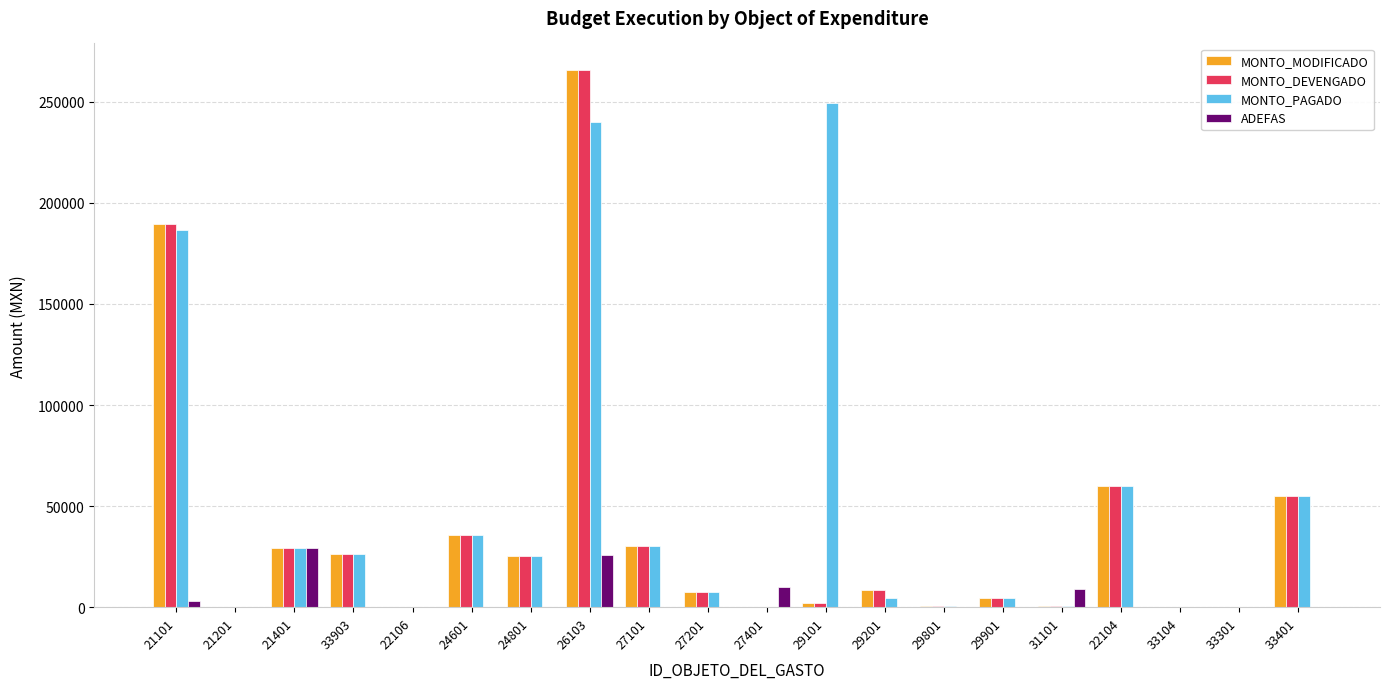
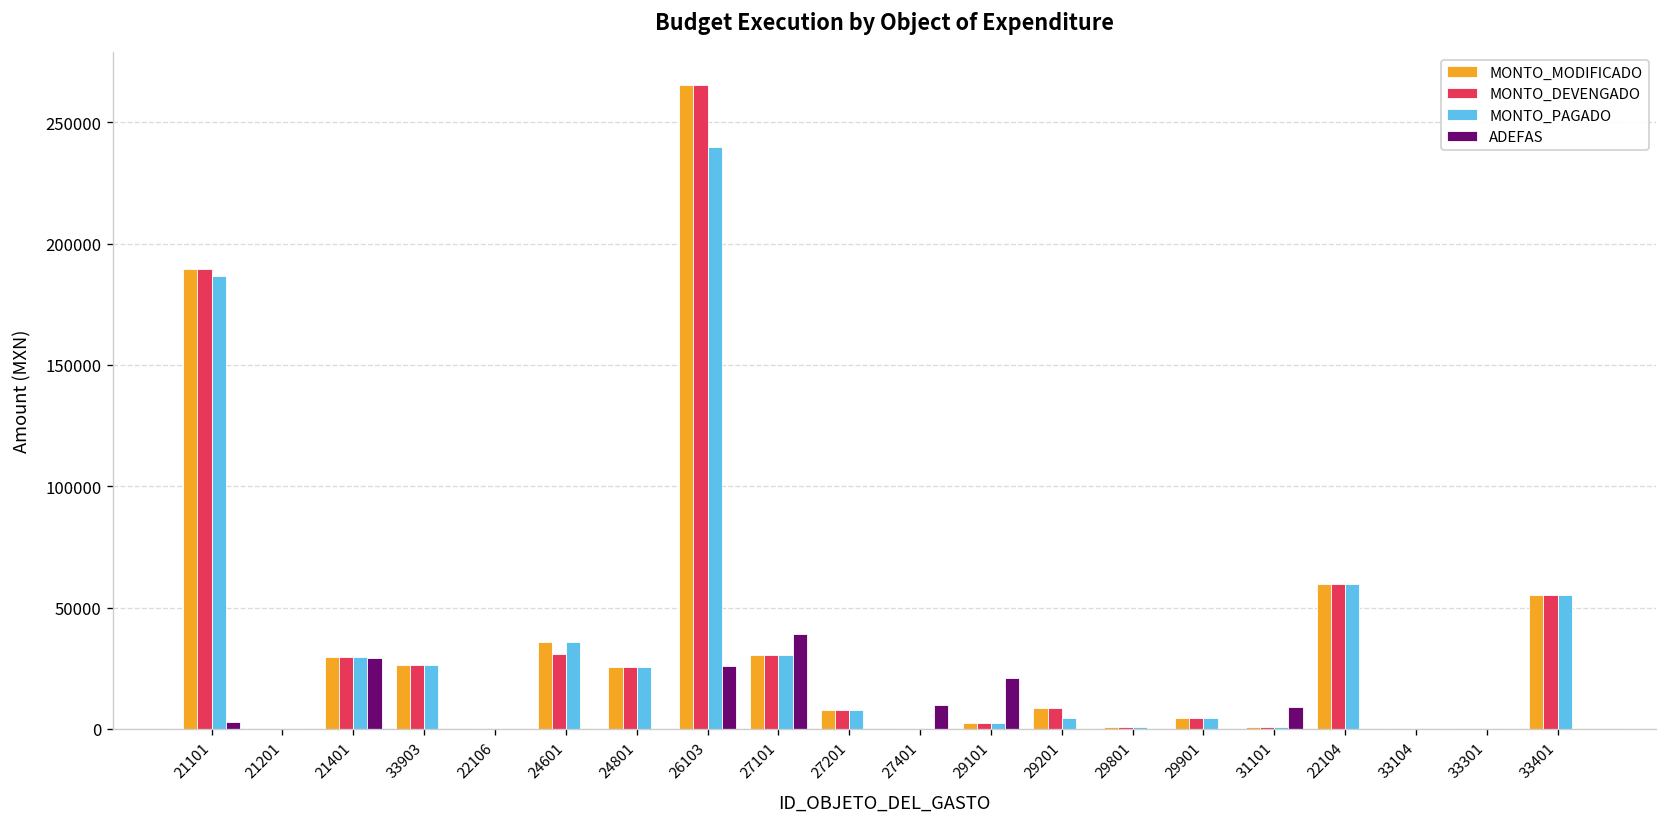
MONTO_DEVENGADO, 24601: 36000 -> 31000
ADEFAS, 27101: 0 -> 39000
MONTO_PAGADO, 29101: 249000 -> 2000
ADEFAS, 29101: 0 -> 21000
